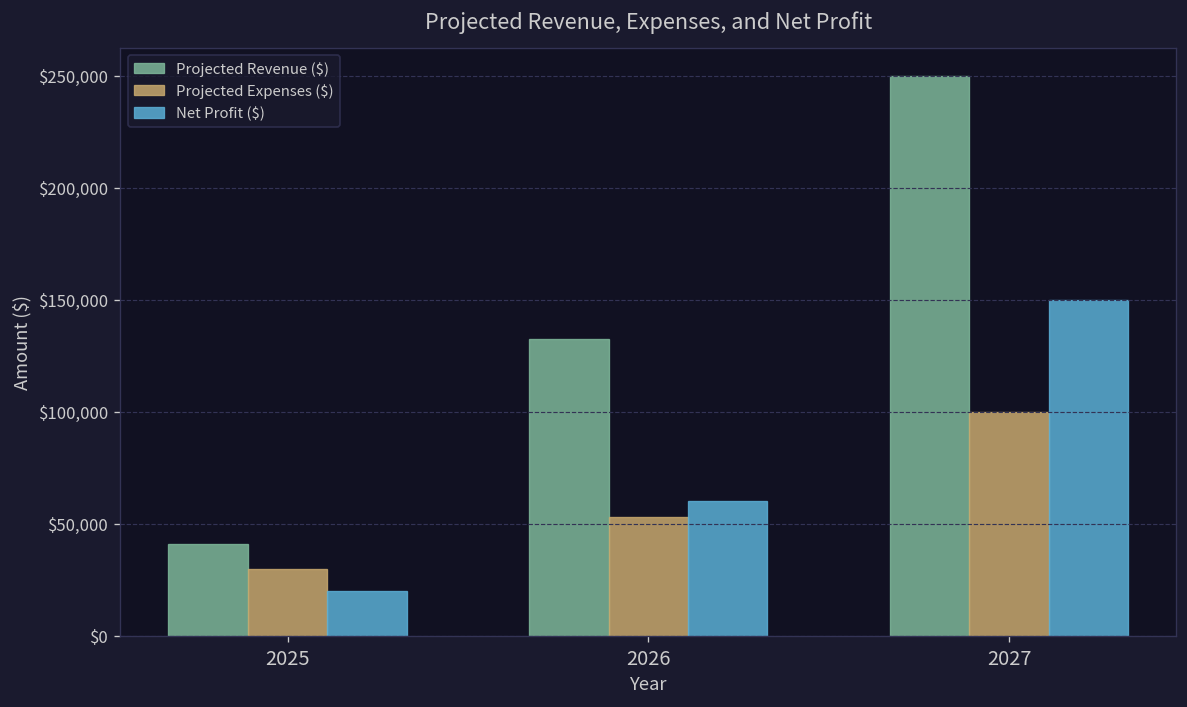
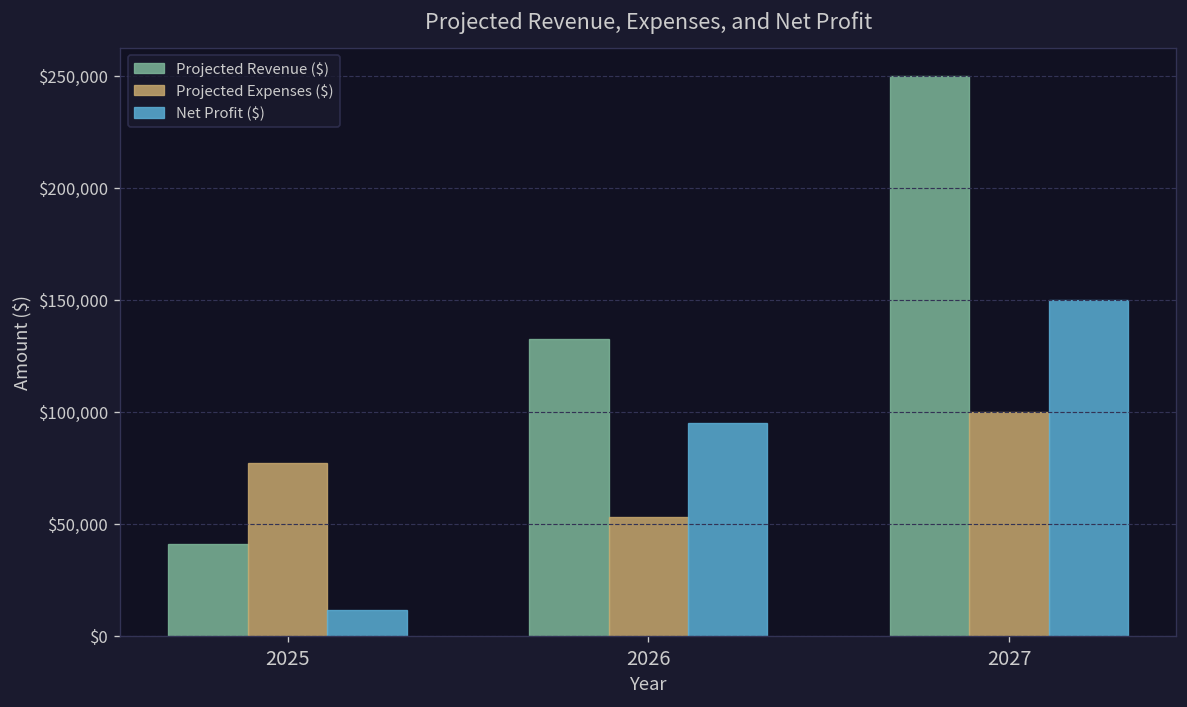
Projected Expenses ($), 2025: $30,000 -> $77,000
Net Profit ($), 2025: $20,000 -> $12,000
Net Profit ($), 2026: $60,000 -> $95,000
